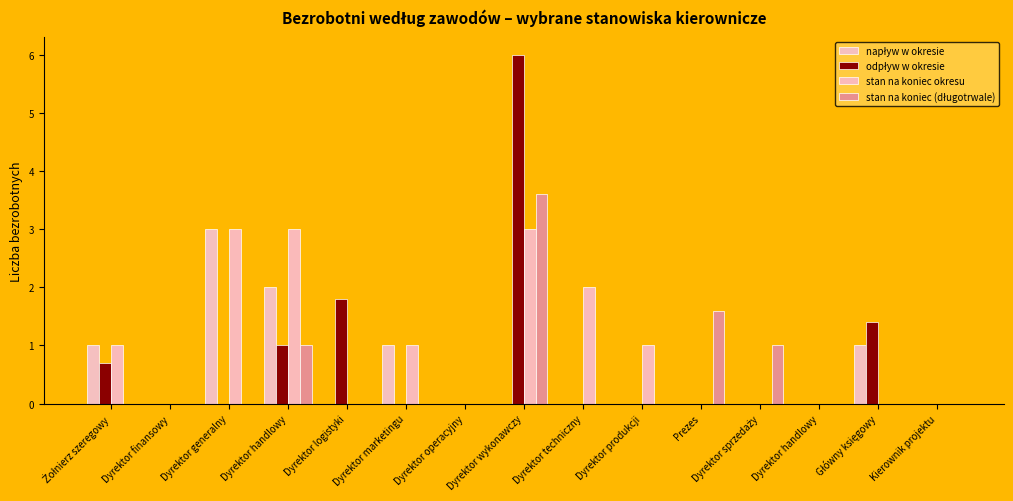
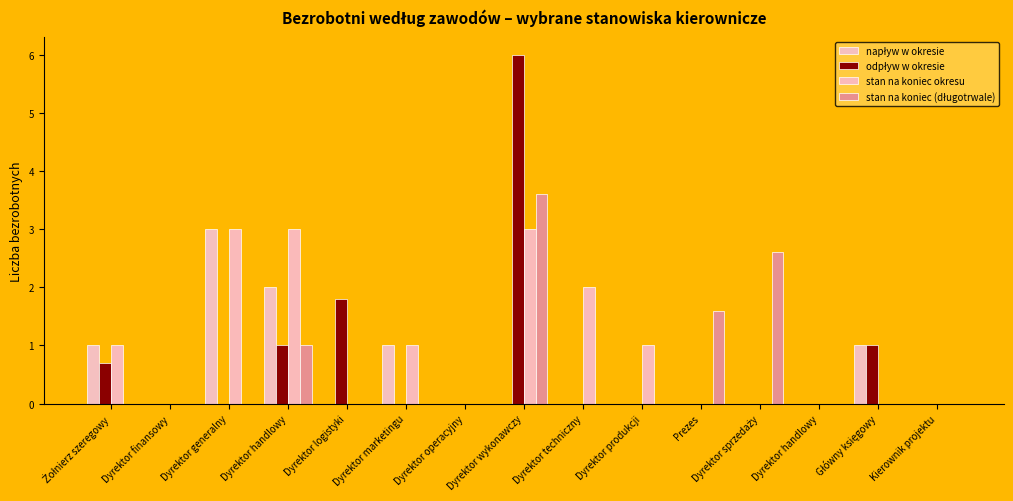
stan na koniec (długotrwale), Dyrektor sprzedaży: 1.0 -> 2.6
odpływ w okresie, Główny księgowy: 1.4 -> 1.0
